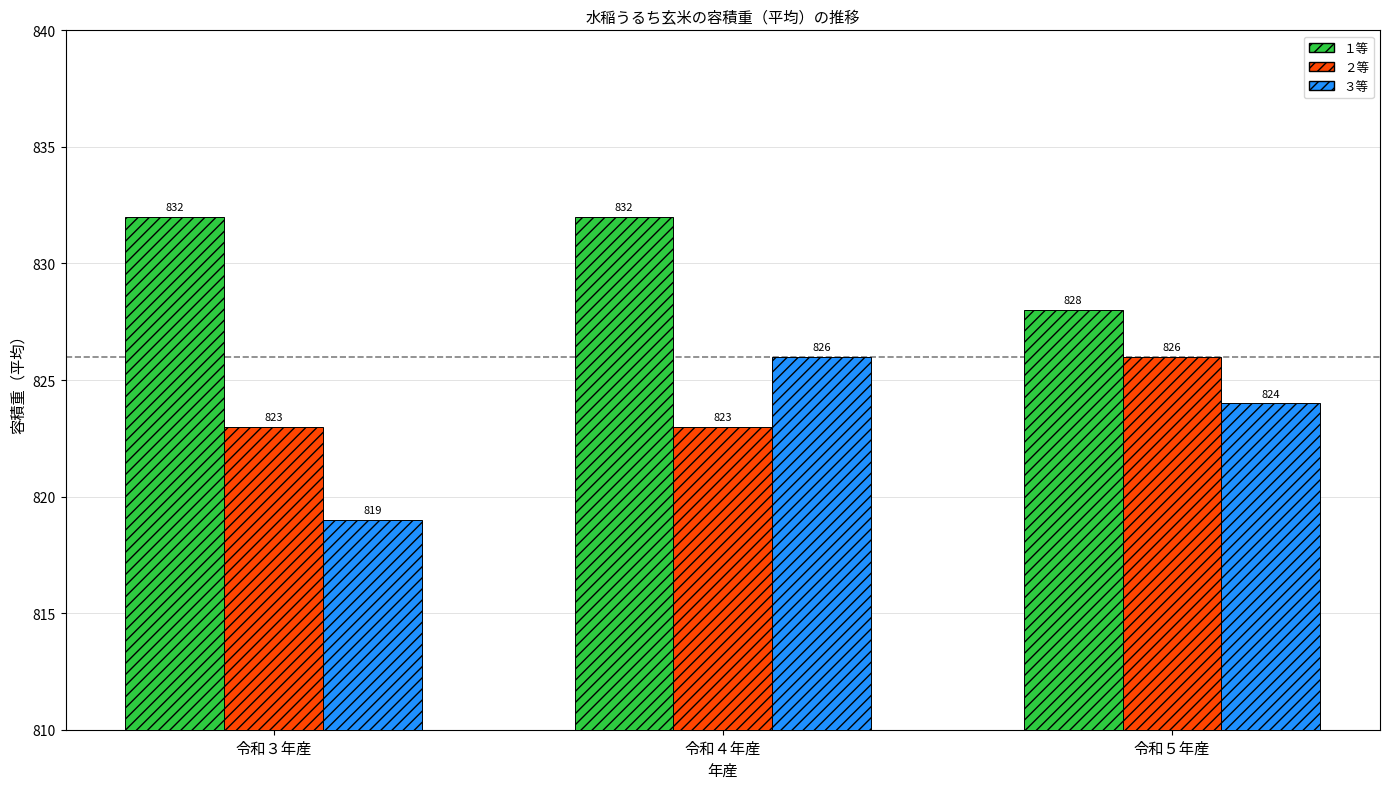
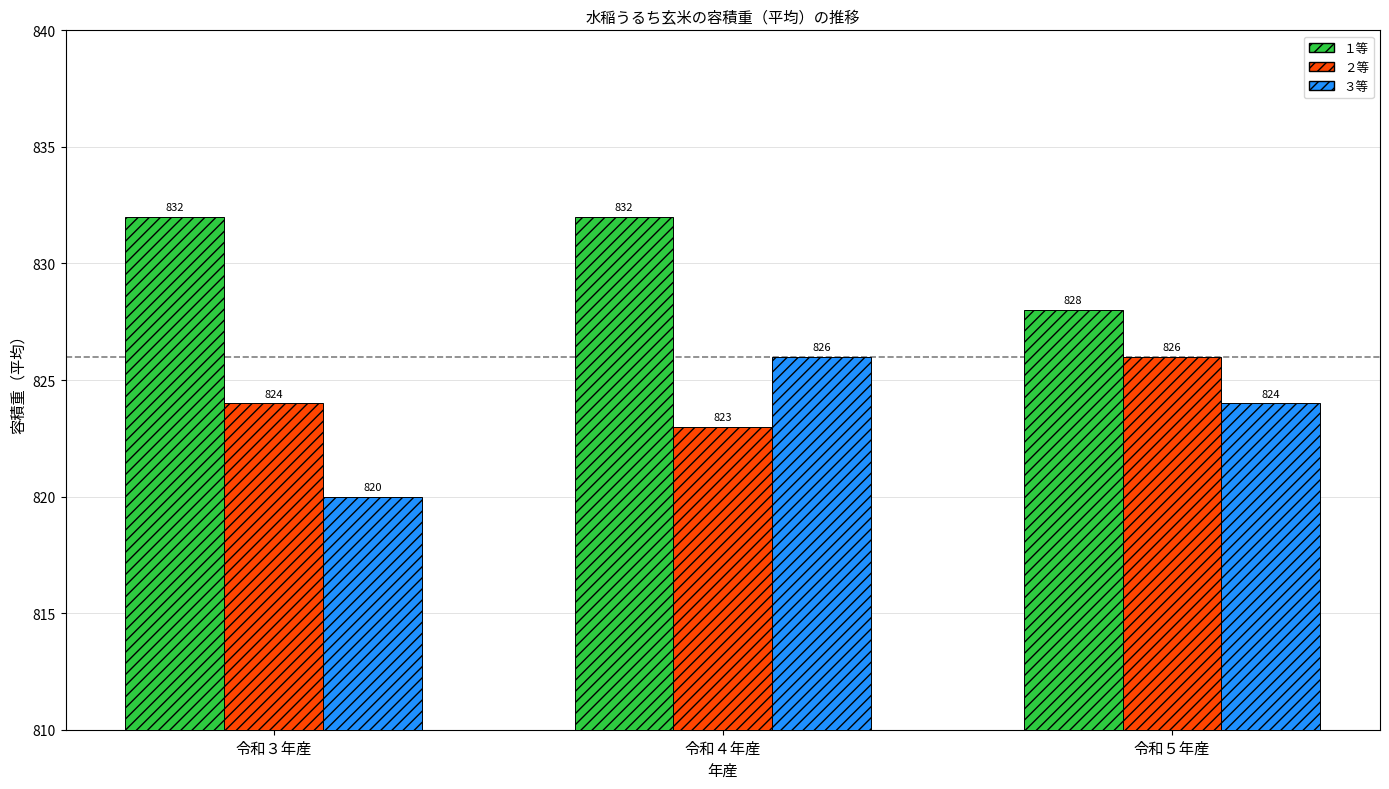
２等, 令和３年産: 823 -> 824
３等, 令和３年産: 819 -> 820
